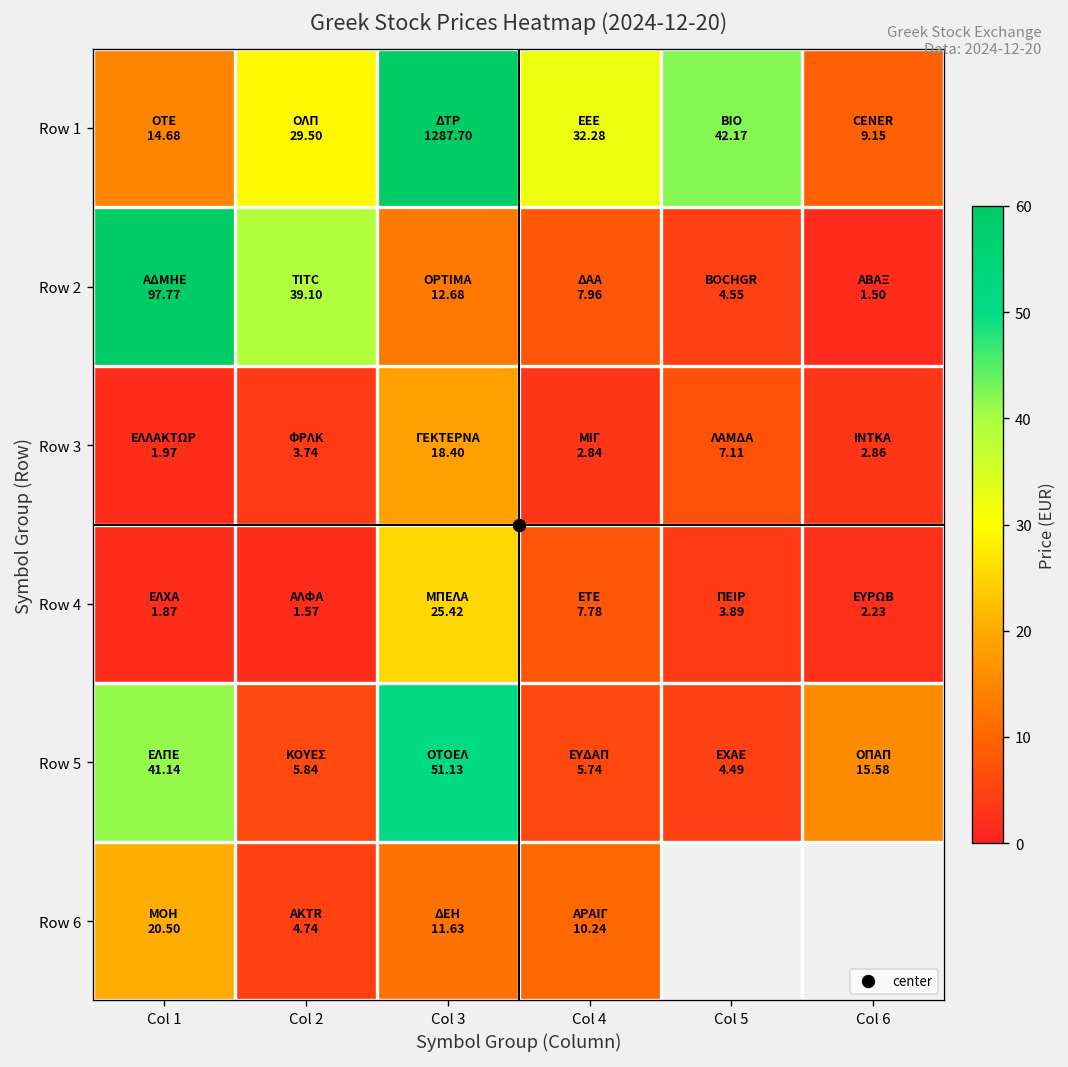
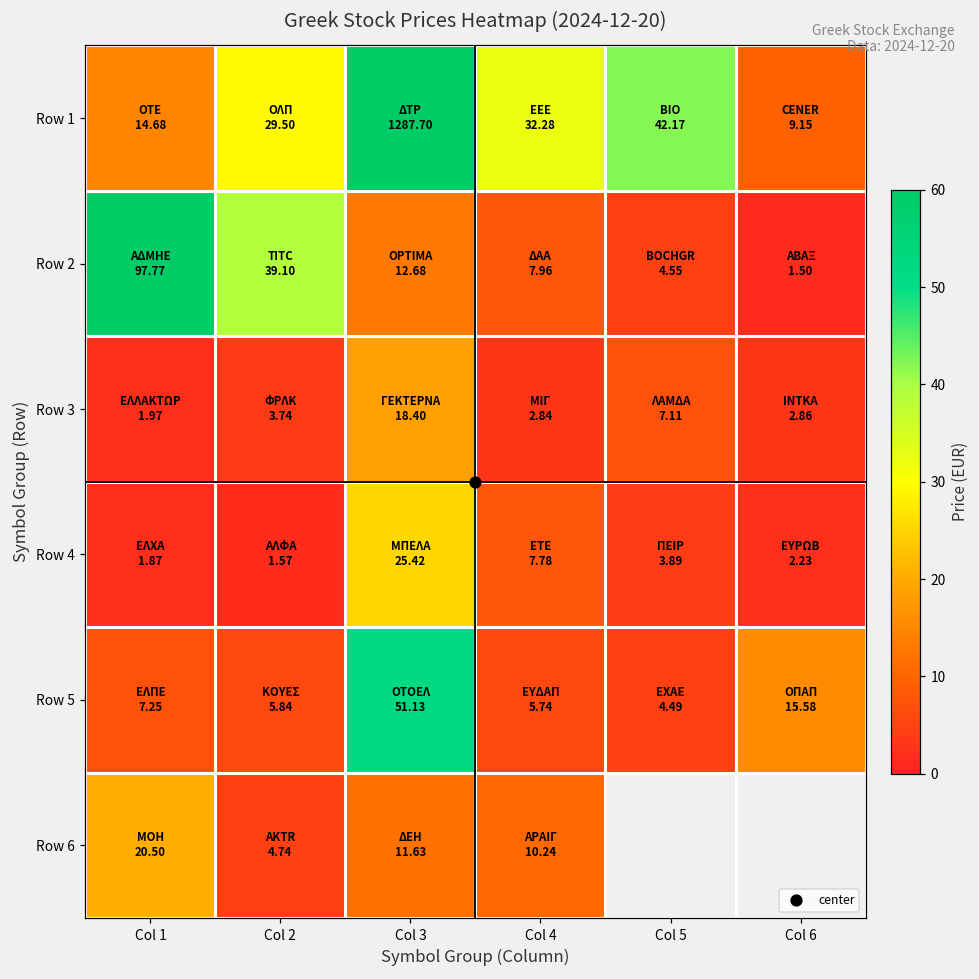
Row 5, Col 1: 41.14 -> 7.25
